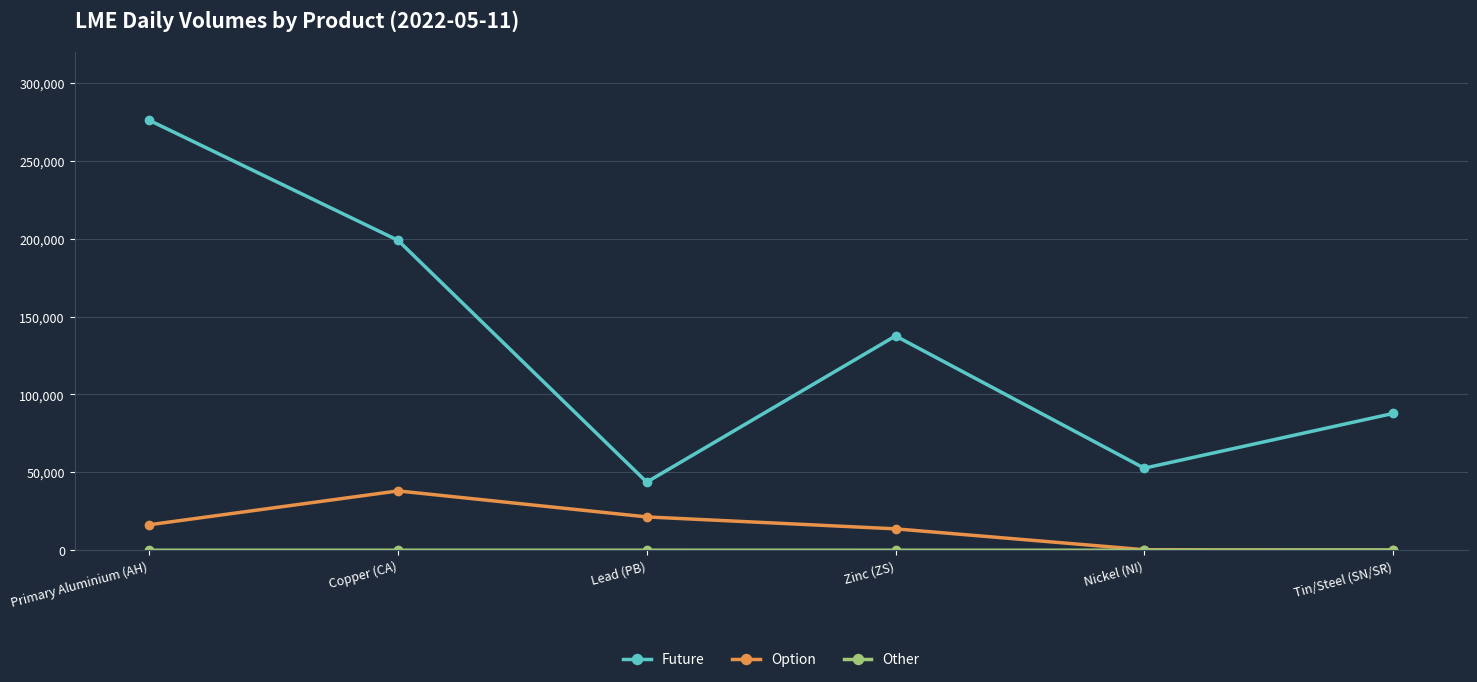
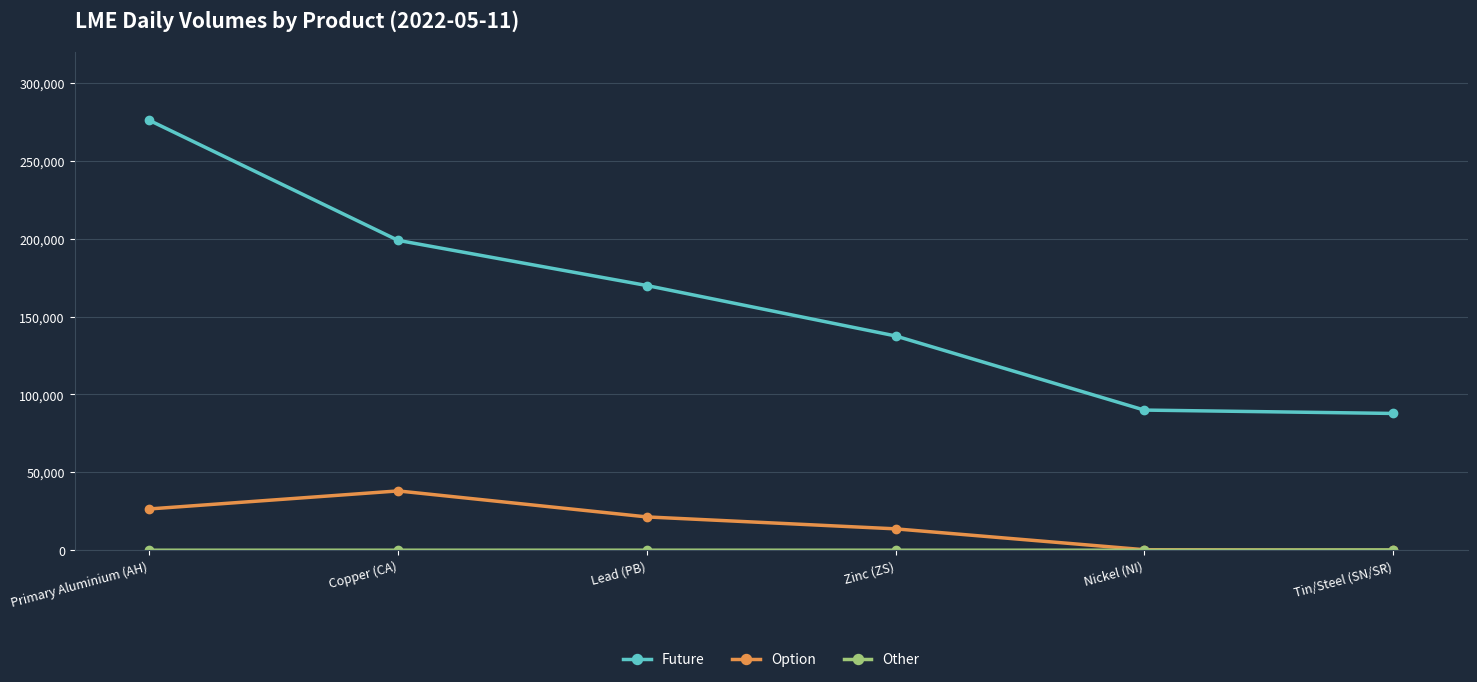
Option, Primary Aluminium (AH): 16,000 -> 26,000
Future, Lead (PB): 44,000 -> 170,000
Future, Nickel (NI): 53,000 -> 90,000
